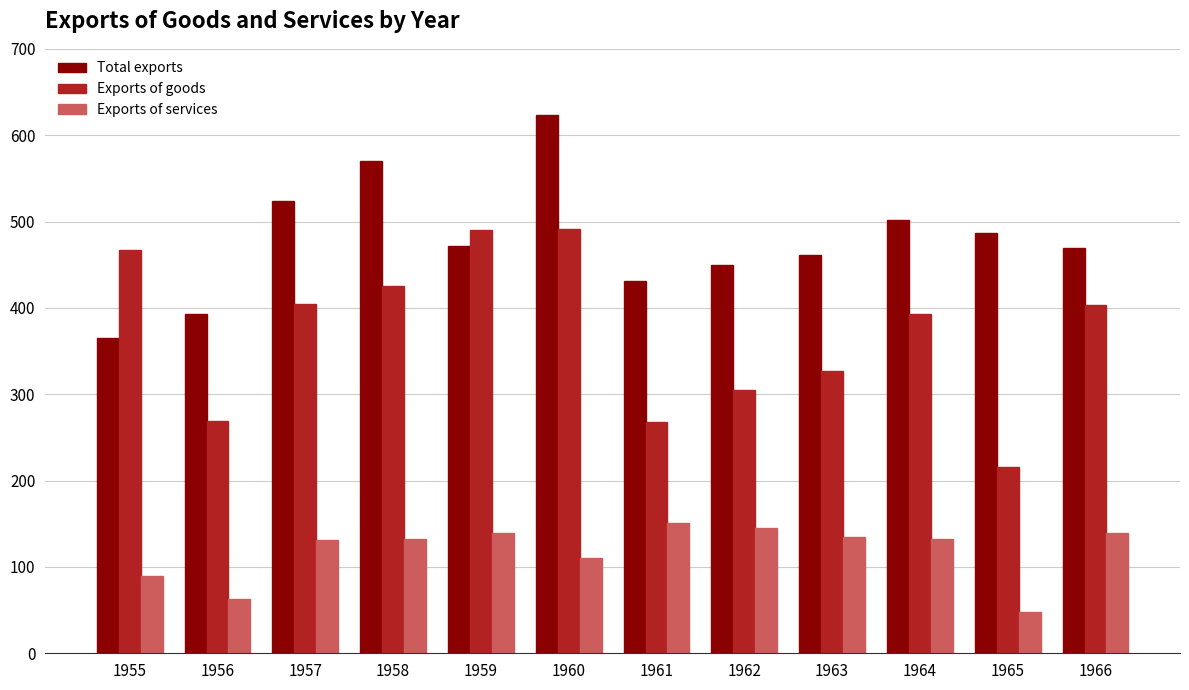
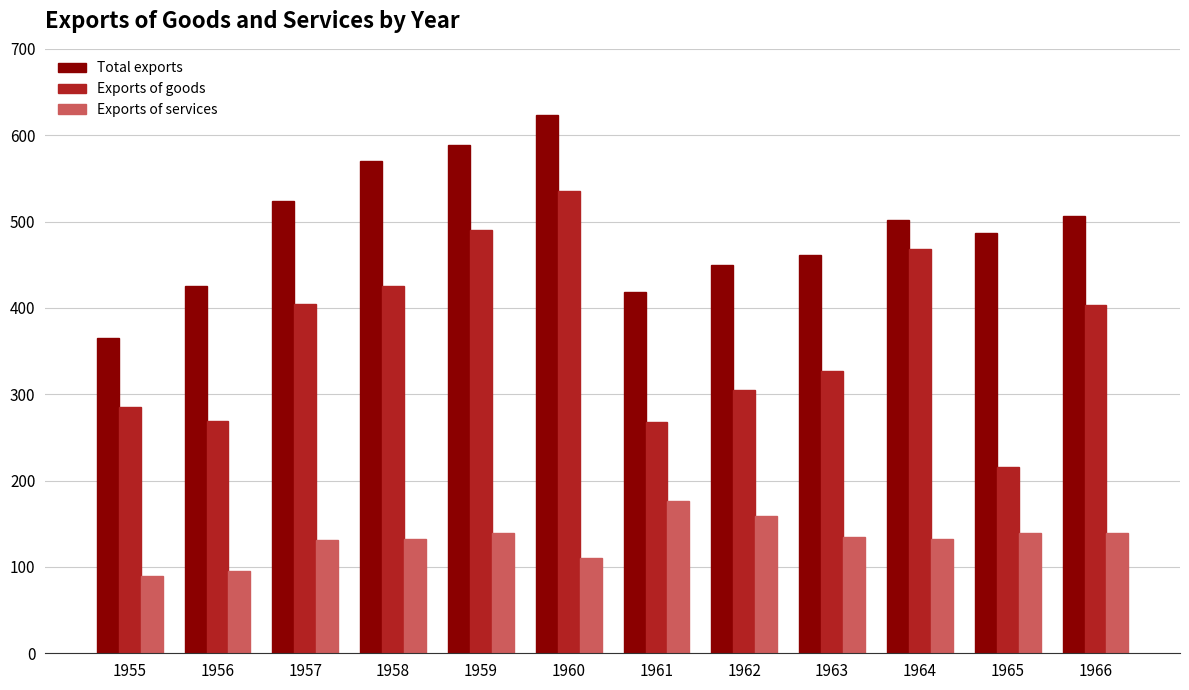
Exports of goods, 1955: 470 -> 280
Total exports, 1956: 390 -> 430
Exports of services, 1956: 60 -> 100
Total exports, 1959: 470 -> 590
Exports of goods, 1960: 490 -> 540
Total exports, 1961: 430 -> 420
Exports of services, 1961: 150 -> 180
Exports of services, 1962: 140 -> 160
Exports of goods, 1964: 390 -> 470
Exports of services, 1965: 50 -> 140
Total exports, 1966: 470 -> 510
